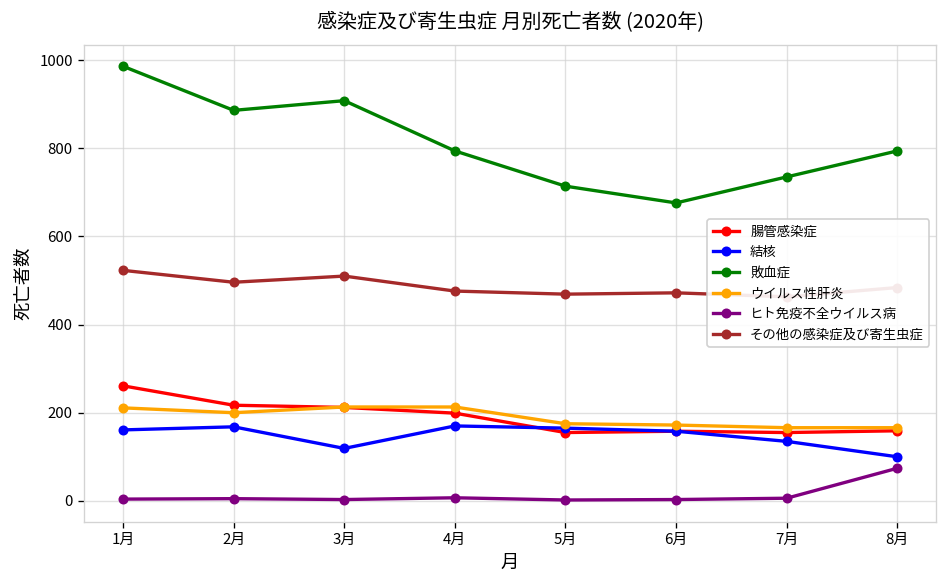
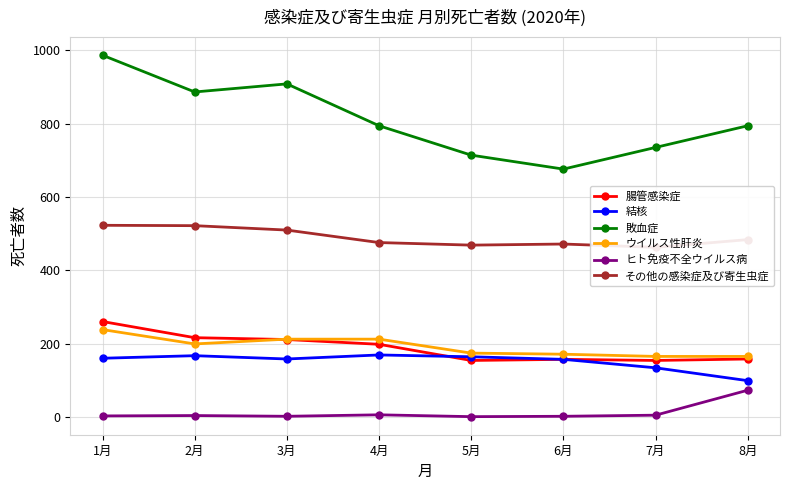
ウイルス性肝炎, 1月: 210 -> 240
その他の感染症及び寄生虫症, 2月: 500 -> 520
結核, 3月: 120 -> 160
